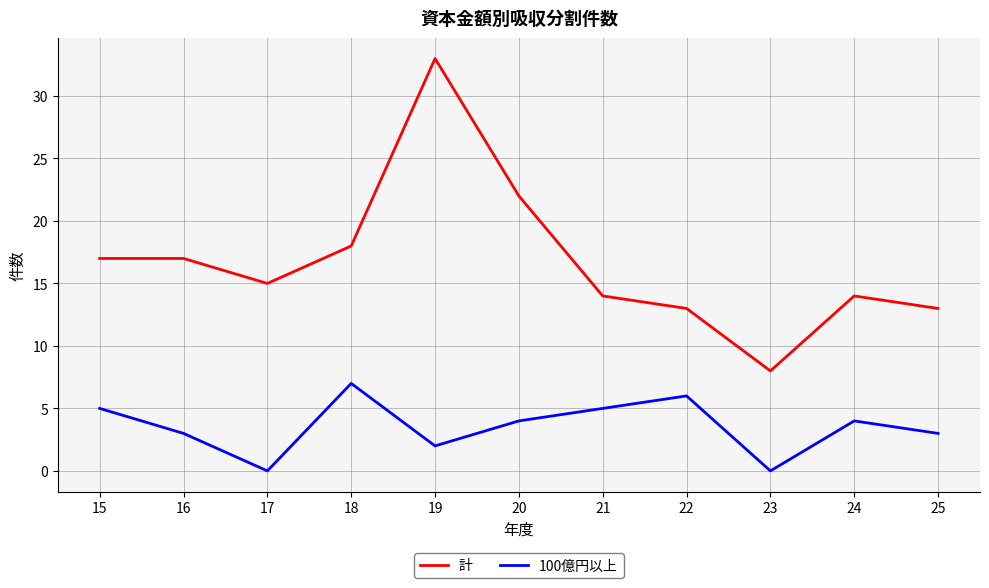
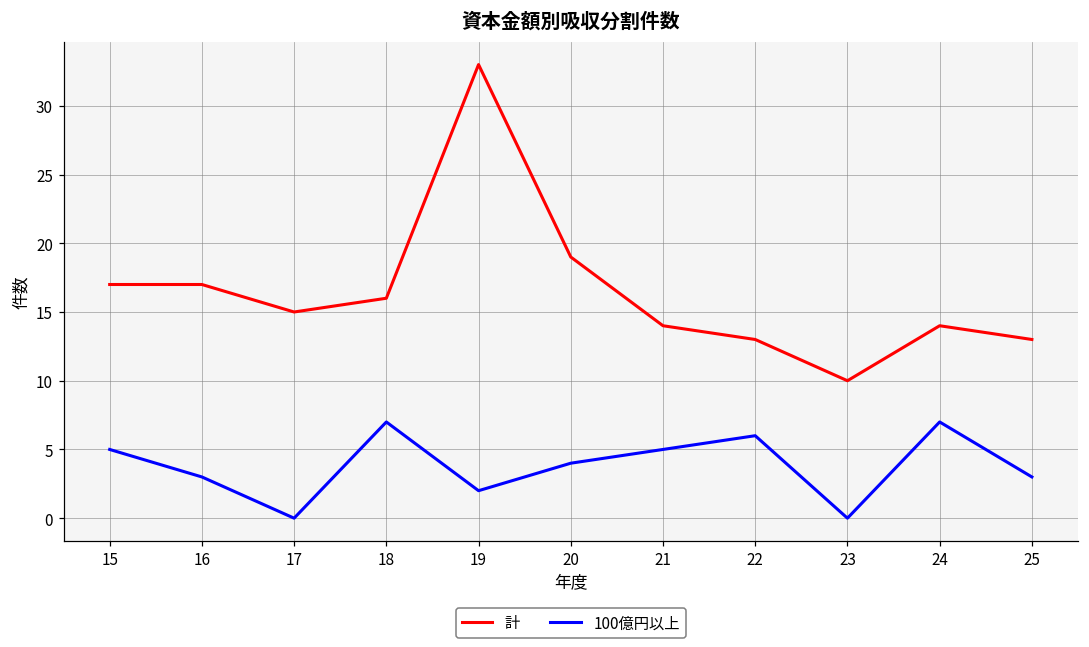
計, 18: 18 -> 16
計, 20: 22 -> 19
計, 23: 8 -> 10
100億円以上, 24: 4 -> 7
